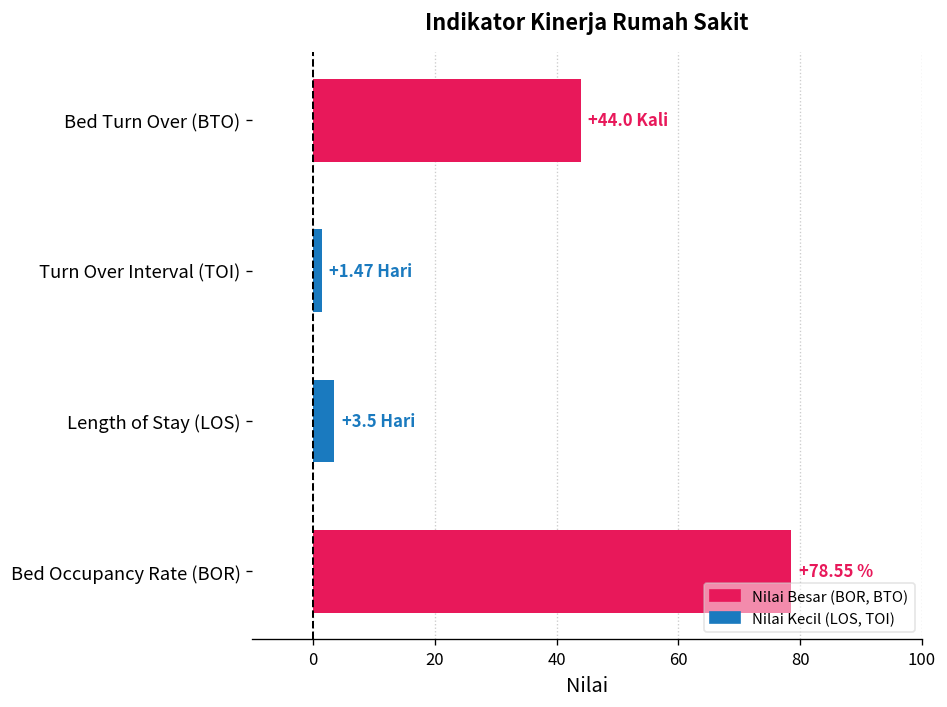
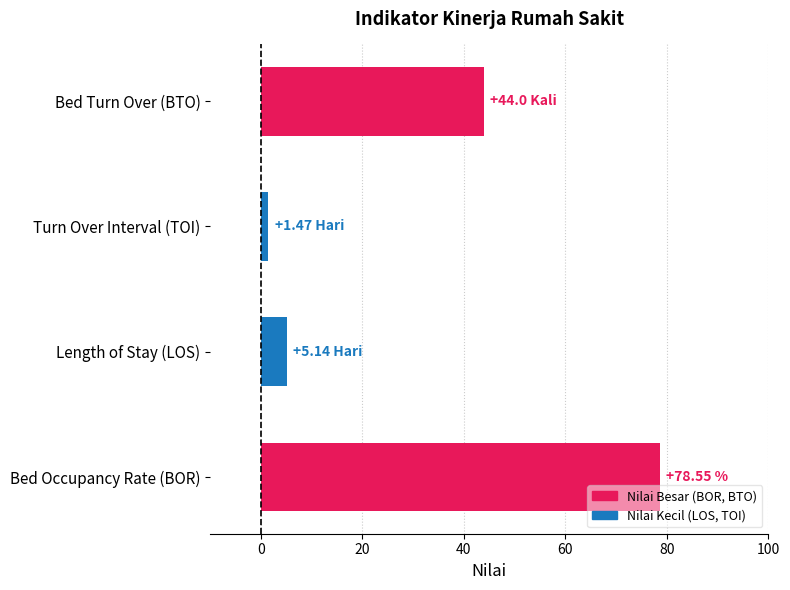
Length of Stay (LOS): +3.5 -> +5.14
